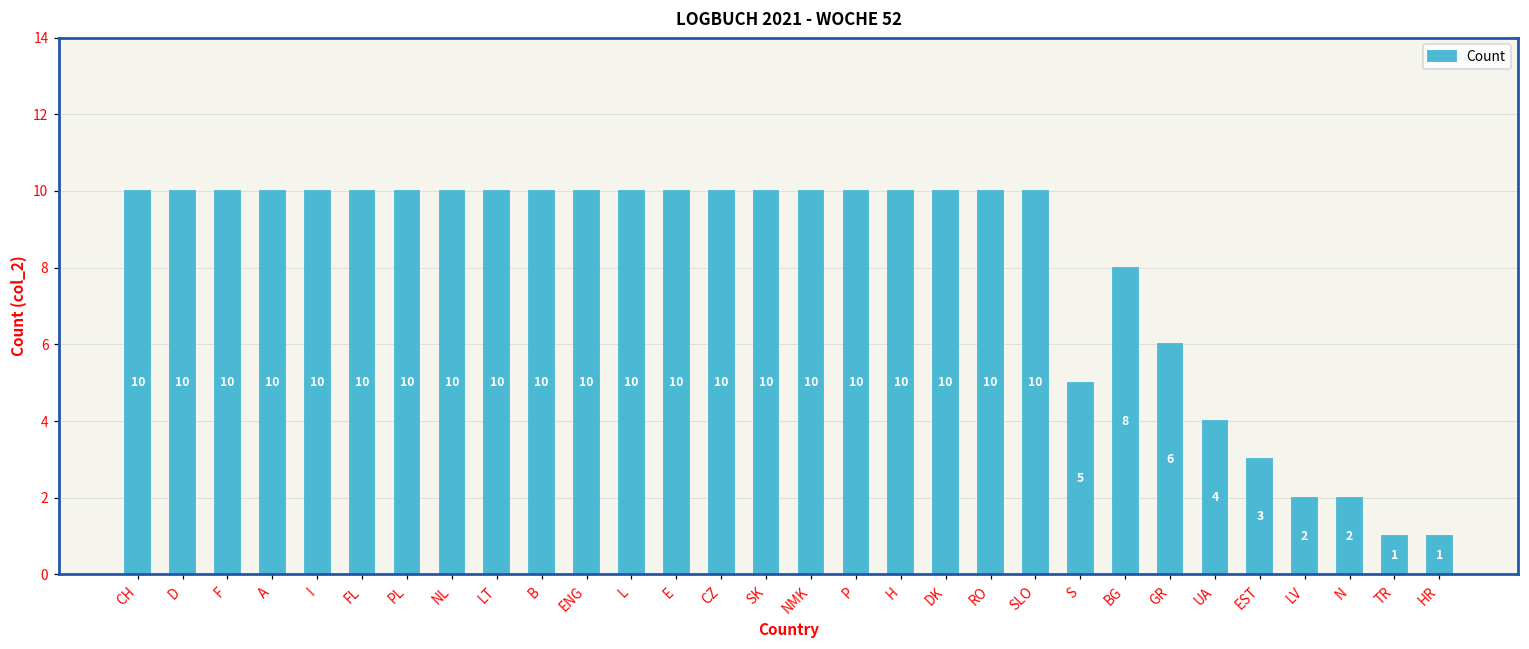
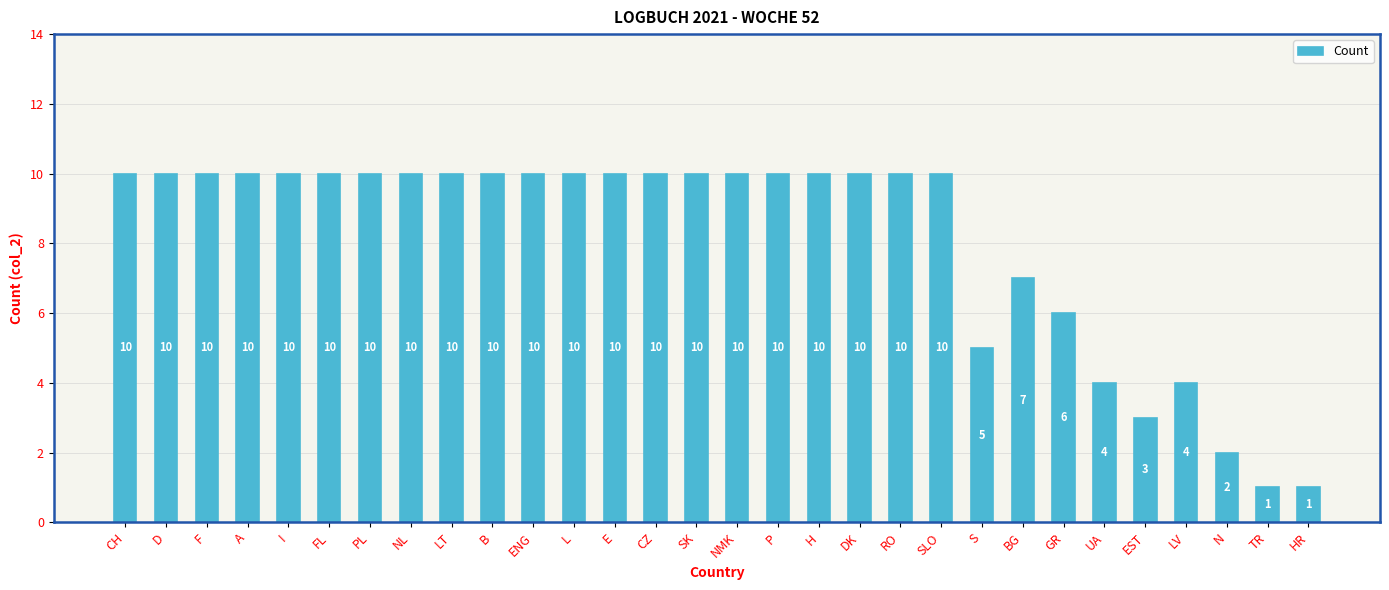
BG: 8 -> 7
LV: 2 -> 4
